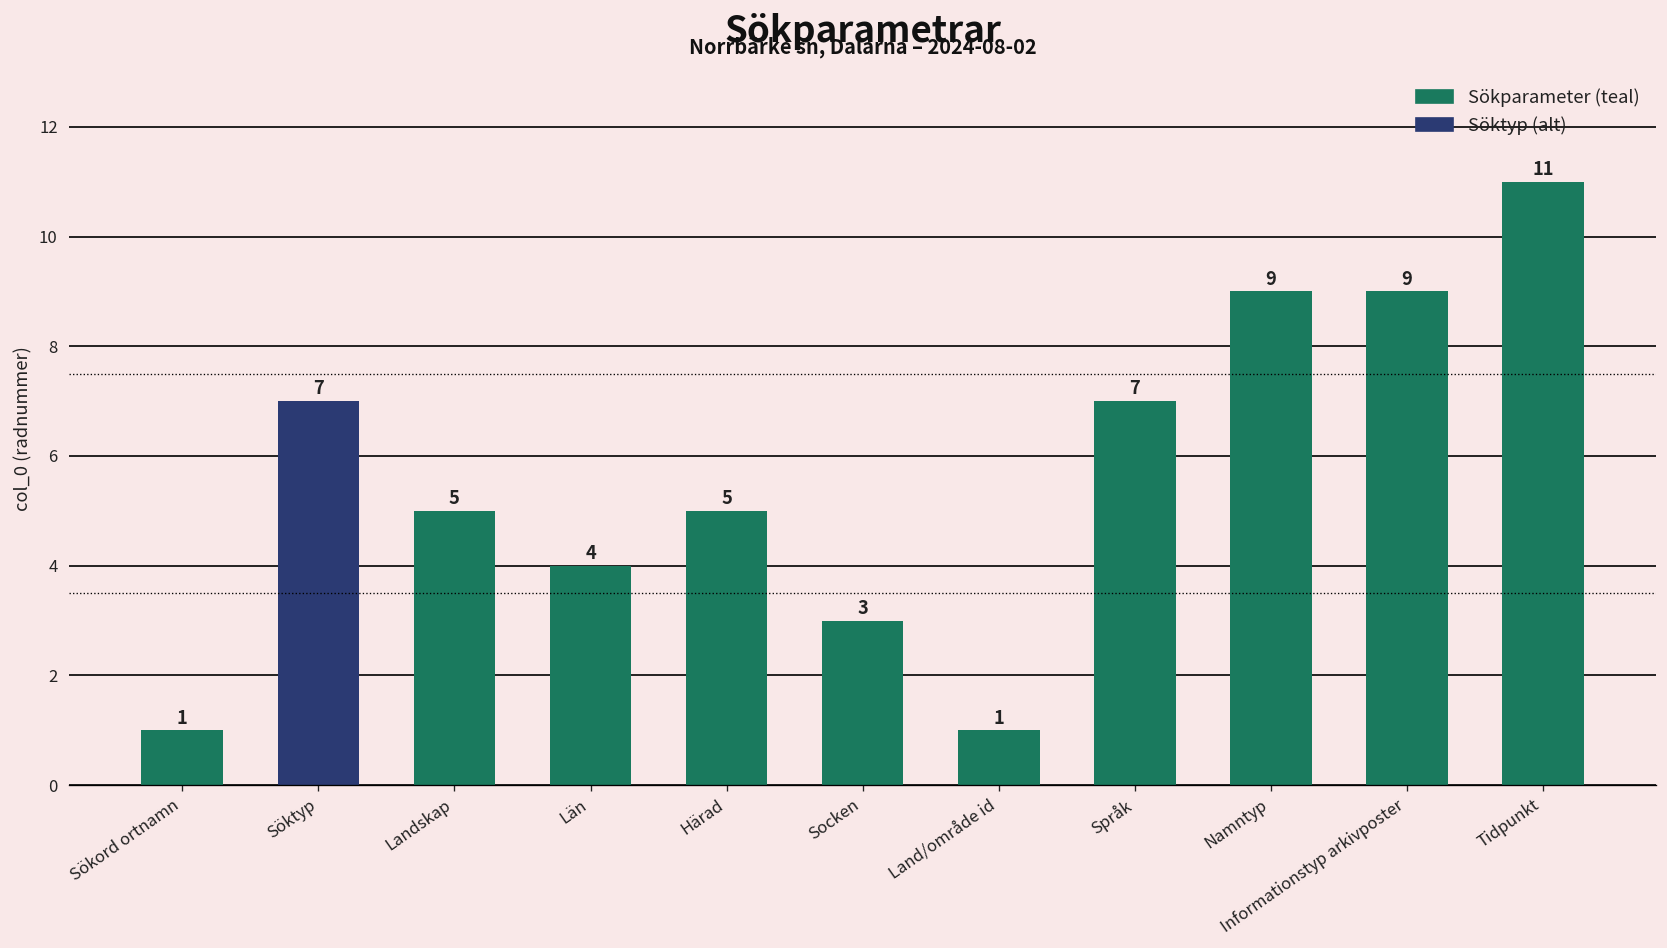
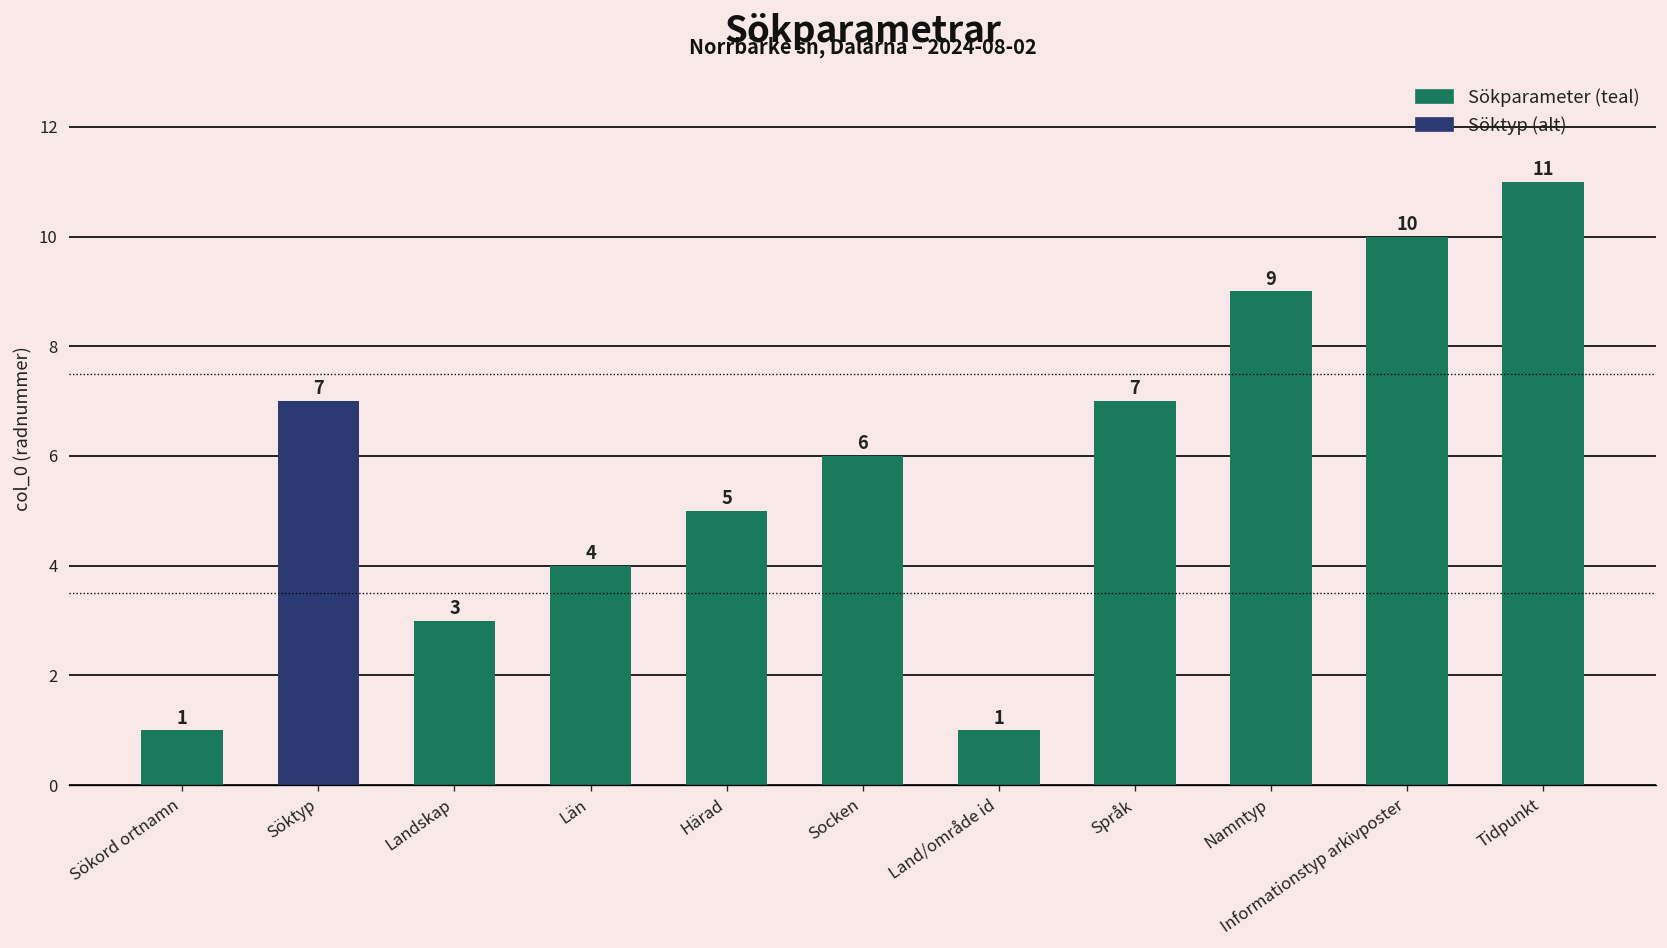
Landskap: 5 -> 3
Socken: 3 -> 6
Informationstyp arkivposter: 9 -> 10
